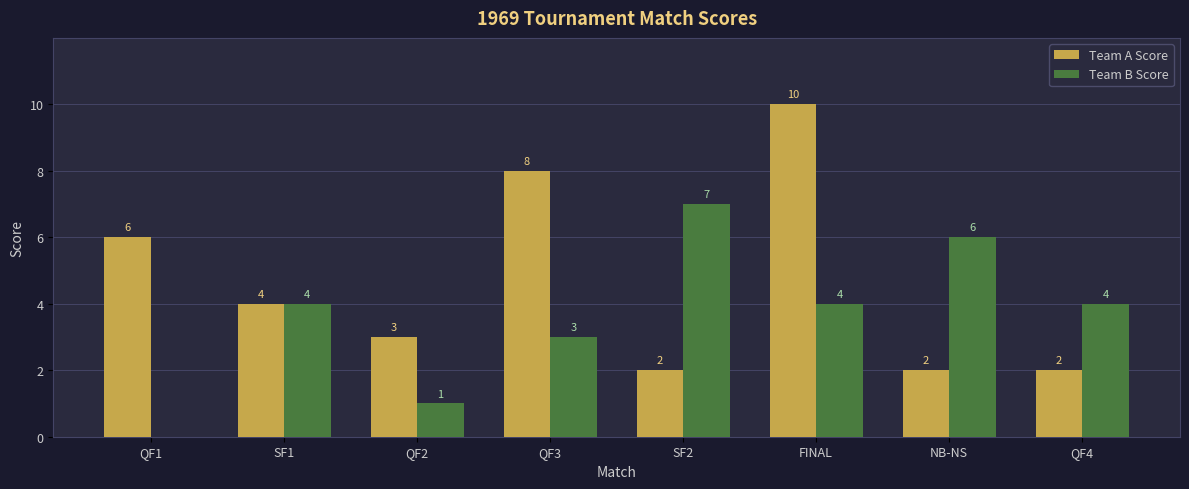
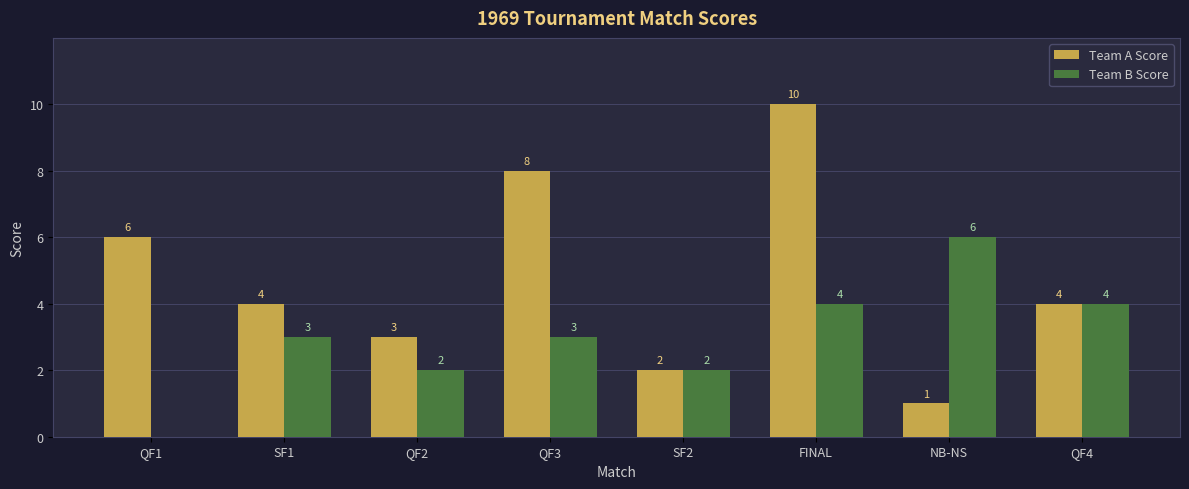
Team B Score, SF1: 4 -> 3
Team B Score, QF2: 1 -> 2
Team B Score, SF2: 7 -> 2
Team A Score, NB-NS: 2 -> 1
Team A Score, QF4: 2 -> 4
